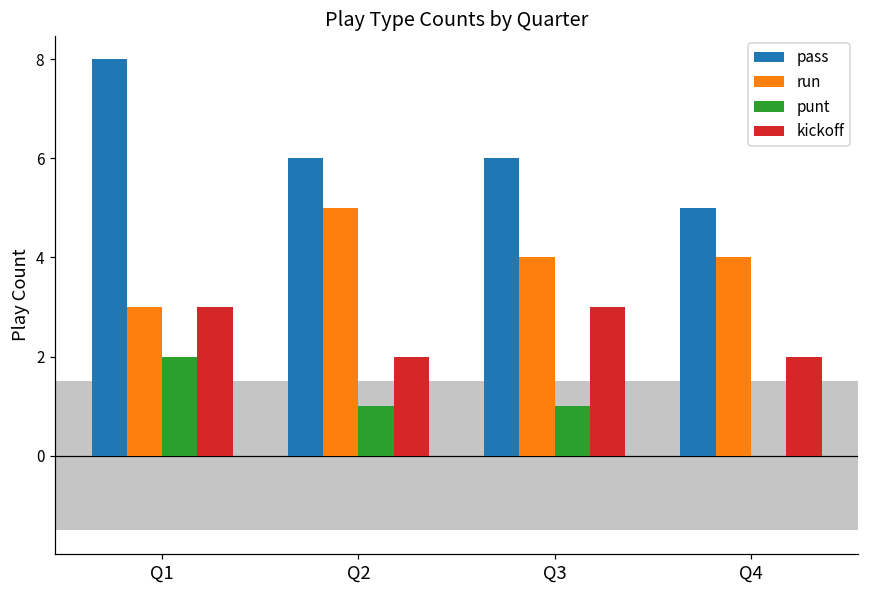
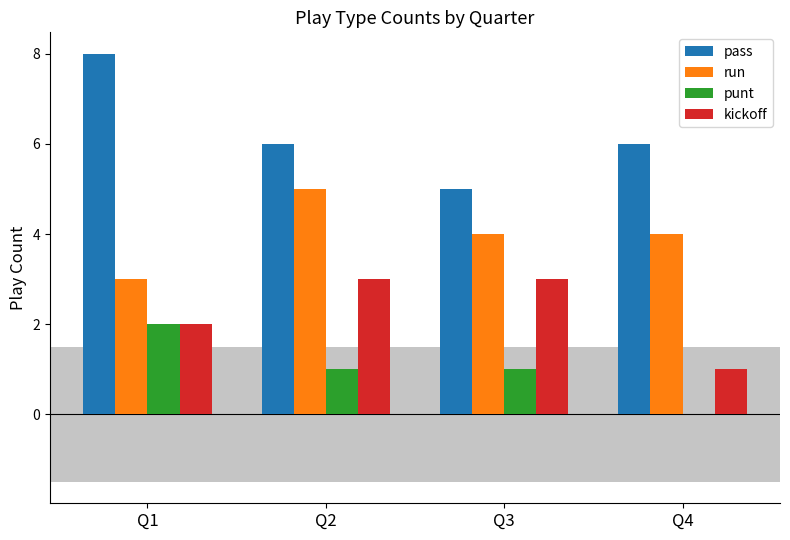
kickoff, Q1: 3 -> 2
kickoff, Q2: 2 -> 3
pass, Q3: 6 -> 5
pass, Q4: 5 -> 6
kickoff, Q4: 2 -> 1
